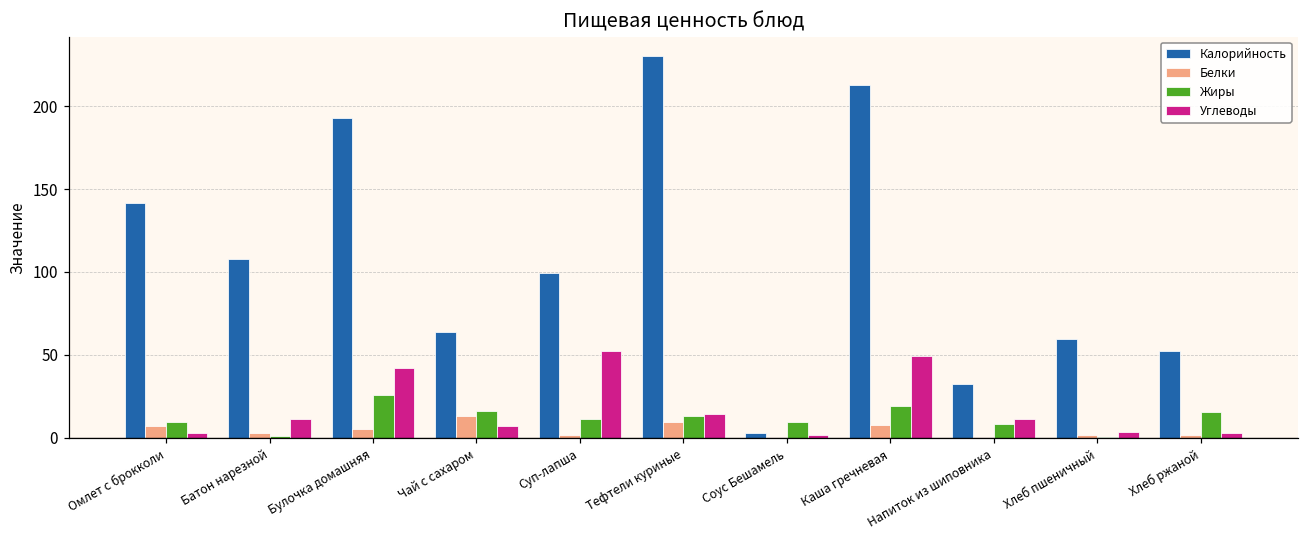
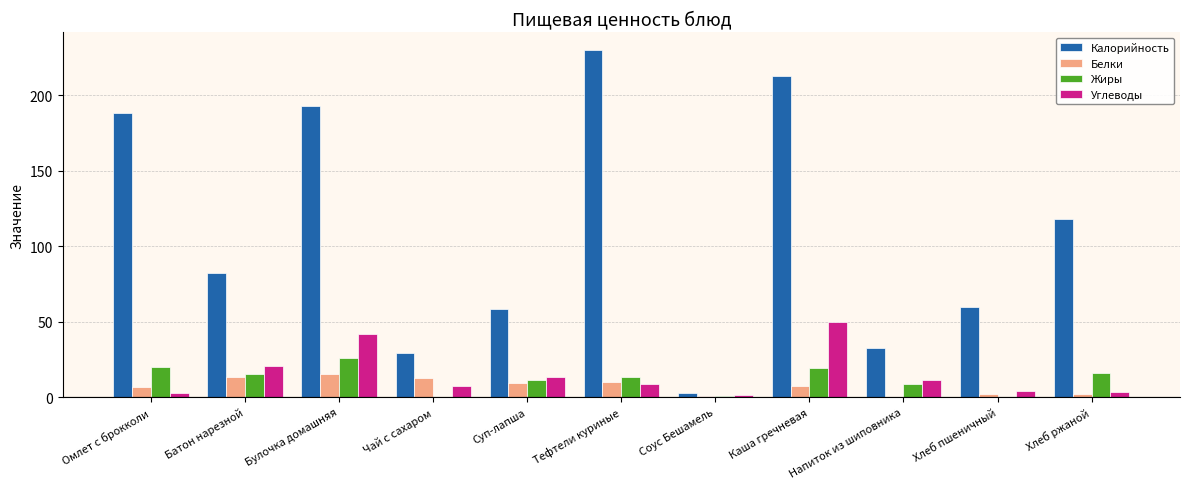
Калорийность, Омлет с брокколи: 141 -> 188
Жиры, Омлет с брокколи: 9 -> 20
Калорийность, Батон нарезной: 108 -> 82
Белки, Батон нарезной: 3 -> 13
Жиры, Батон нарезной: 1 -> 15
Углеводы, Батон нарезной: 12 -> 21
Белки, Булочка домашняя: 5 -> 15
Калорийность, Чай с сахаром: 64 -> 29
Жиры, Чай с сахаром: 16 -> 0
Калорийность, Суп-лапша: 100 -> 59
Белки, Суп-лапша: 2 -> 9
Углеводы, Суп-лапша: 52 -> 14
Углеводы, Тефтели куриные: 15 -> 8
Жиры, Соус Бешамель: 10 -> 1
Калорийность, Хлеб ржаной: 52 -> 118
